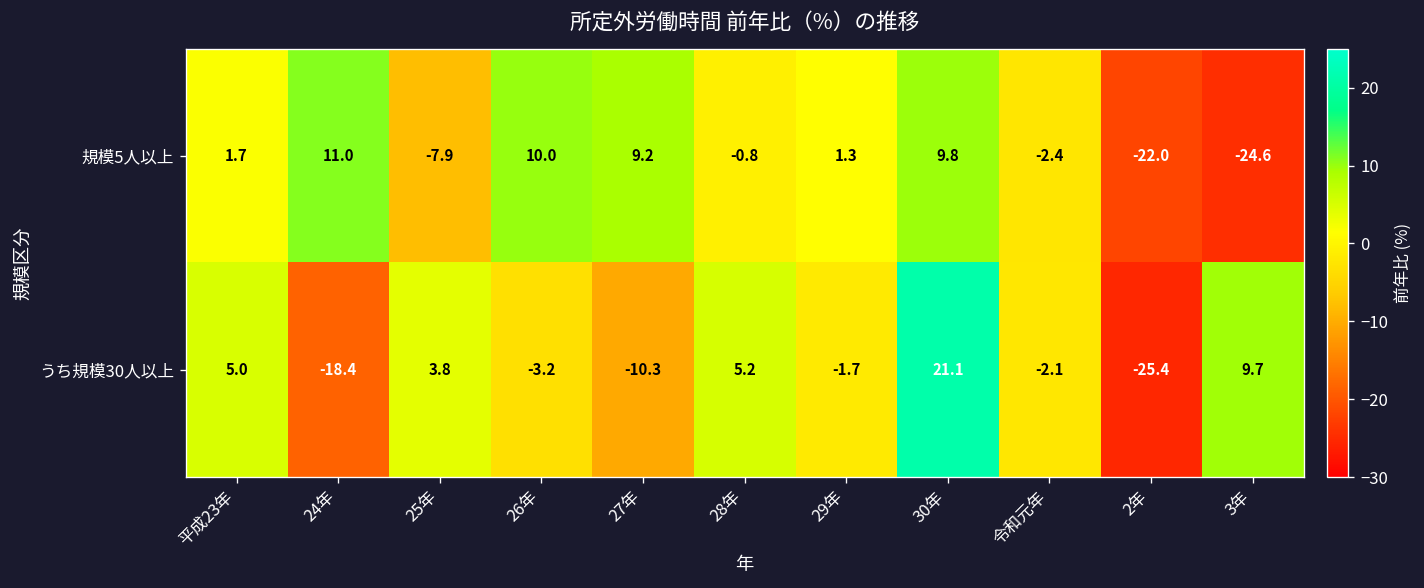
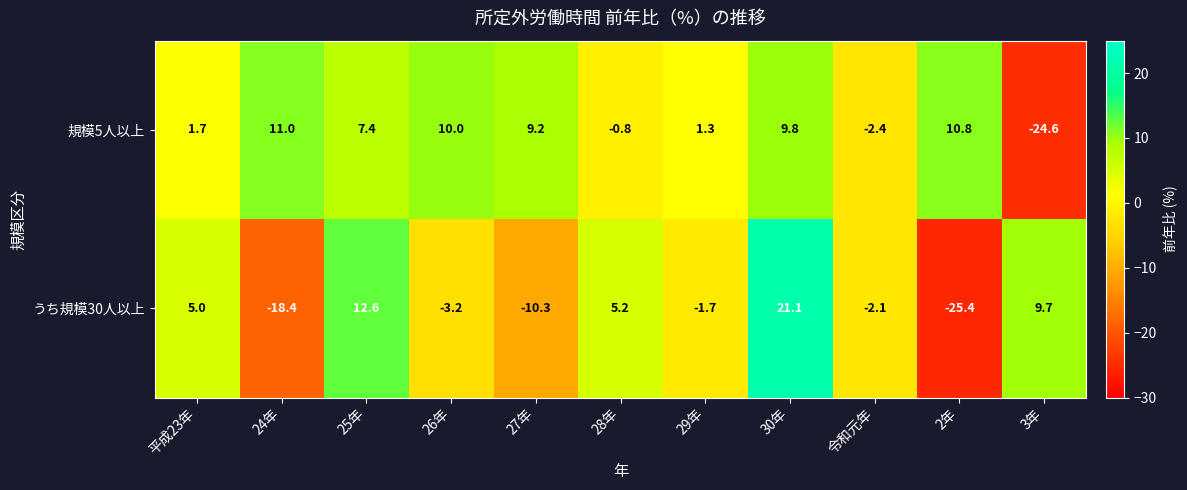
規模5人以上, 25年: -7.9 -> 7.4
規模5人以上, 2年: -22.0 -> 10.8
うち規模30人以上, 25年: 3.8 -> 12.6
